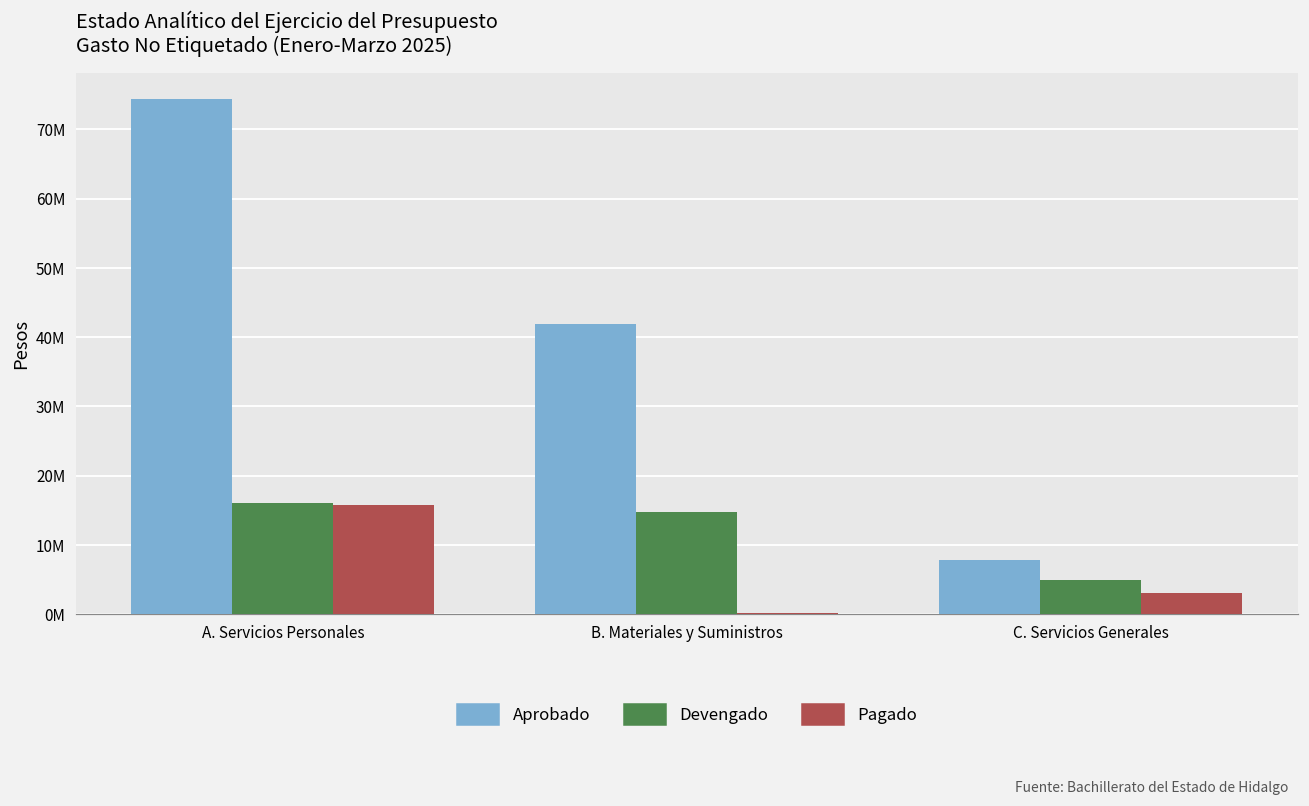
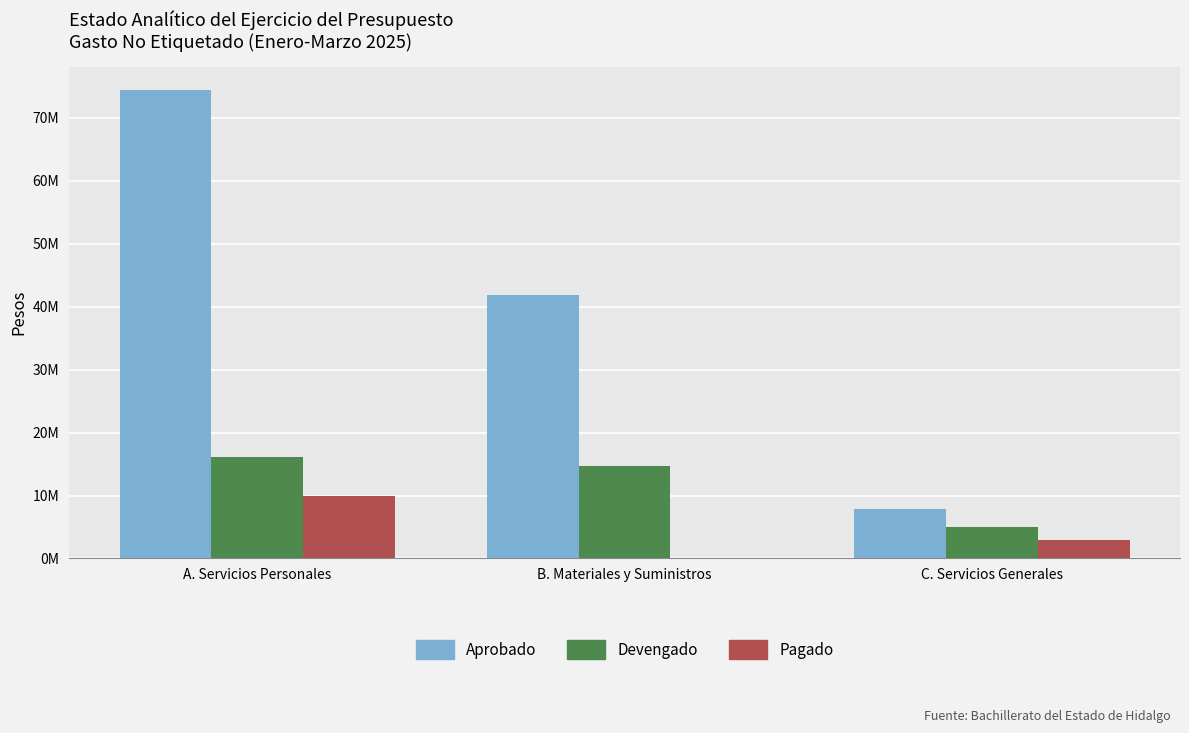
Pagado, A. Servicios Personales: 16000000 -> 10000000
